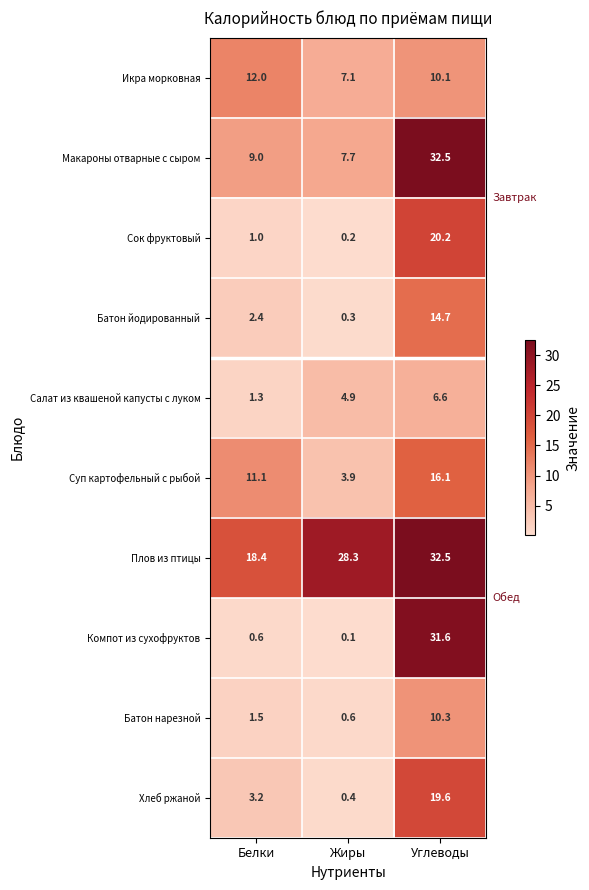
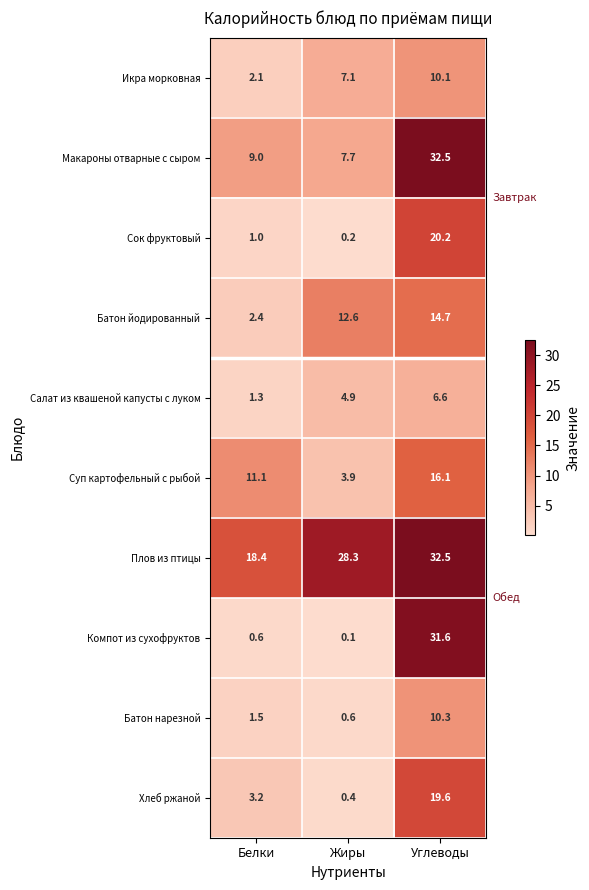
Икра морковная, Белки: 12.0 -> 2.1
Батон йодированный, Жиры: 0.3 -> 12.6
